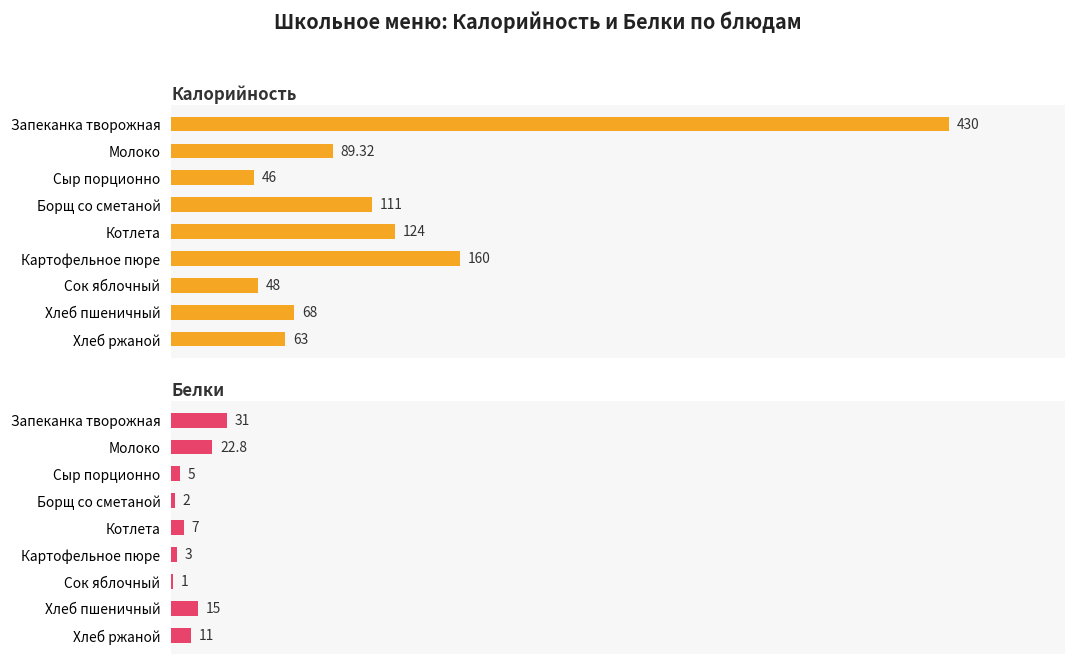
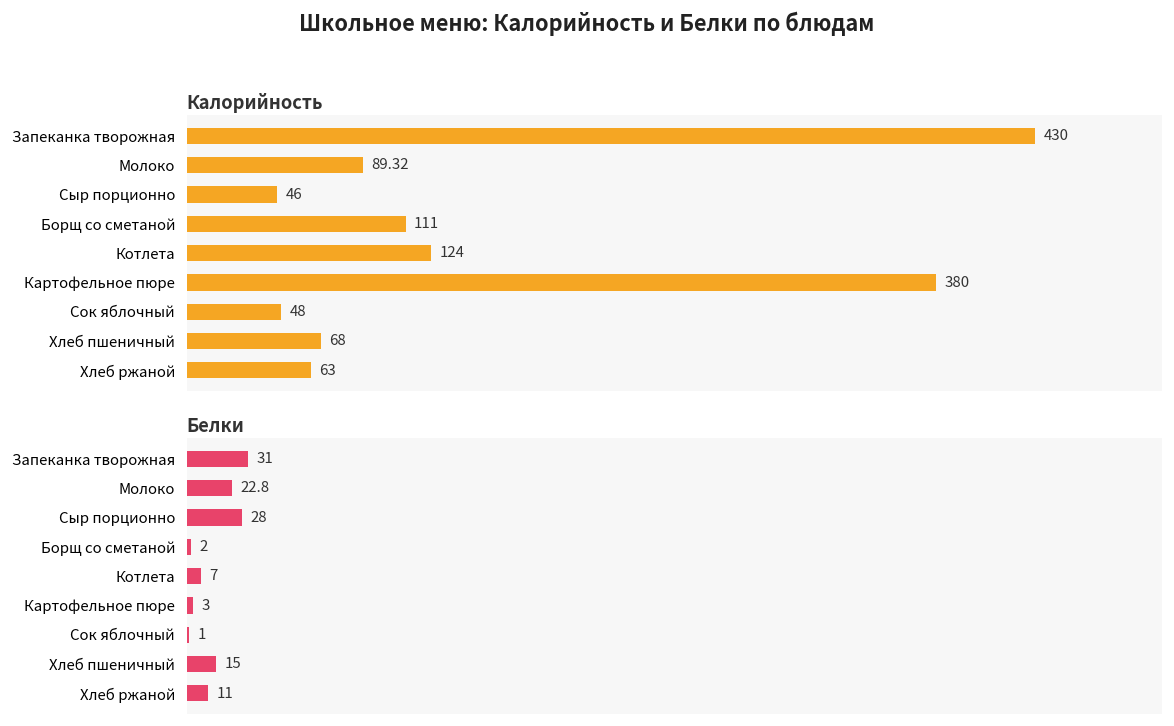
Калорийность, Картофельное пюре: 160 -> 380
Белки, Сыр порционно: 5 -> 28
